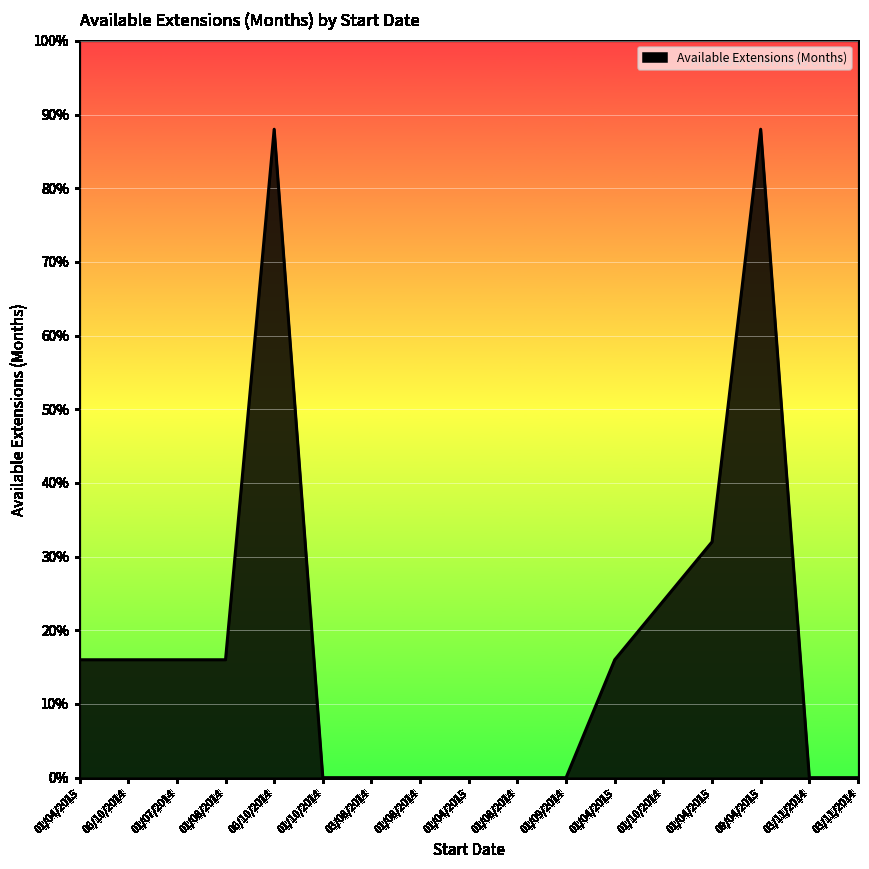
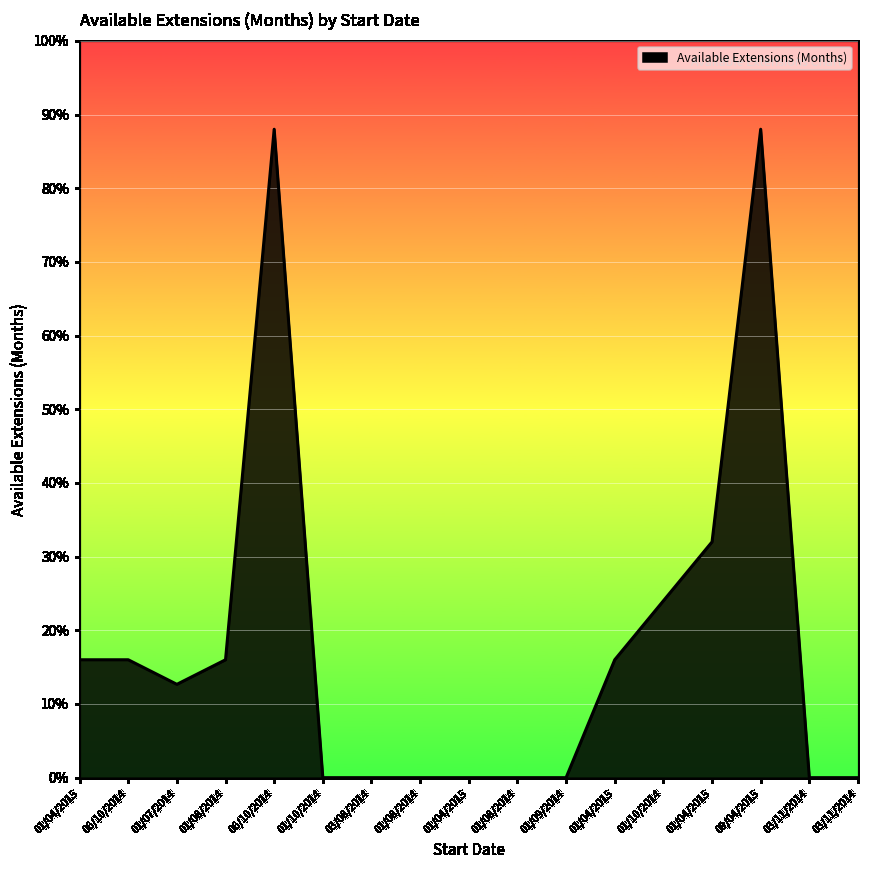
01/07/2014: 16% -> 13%
